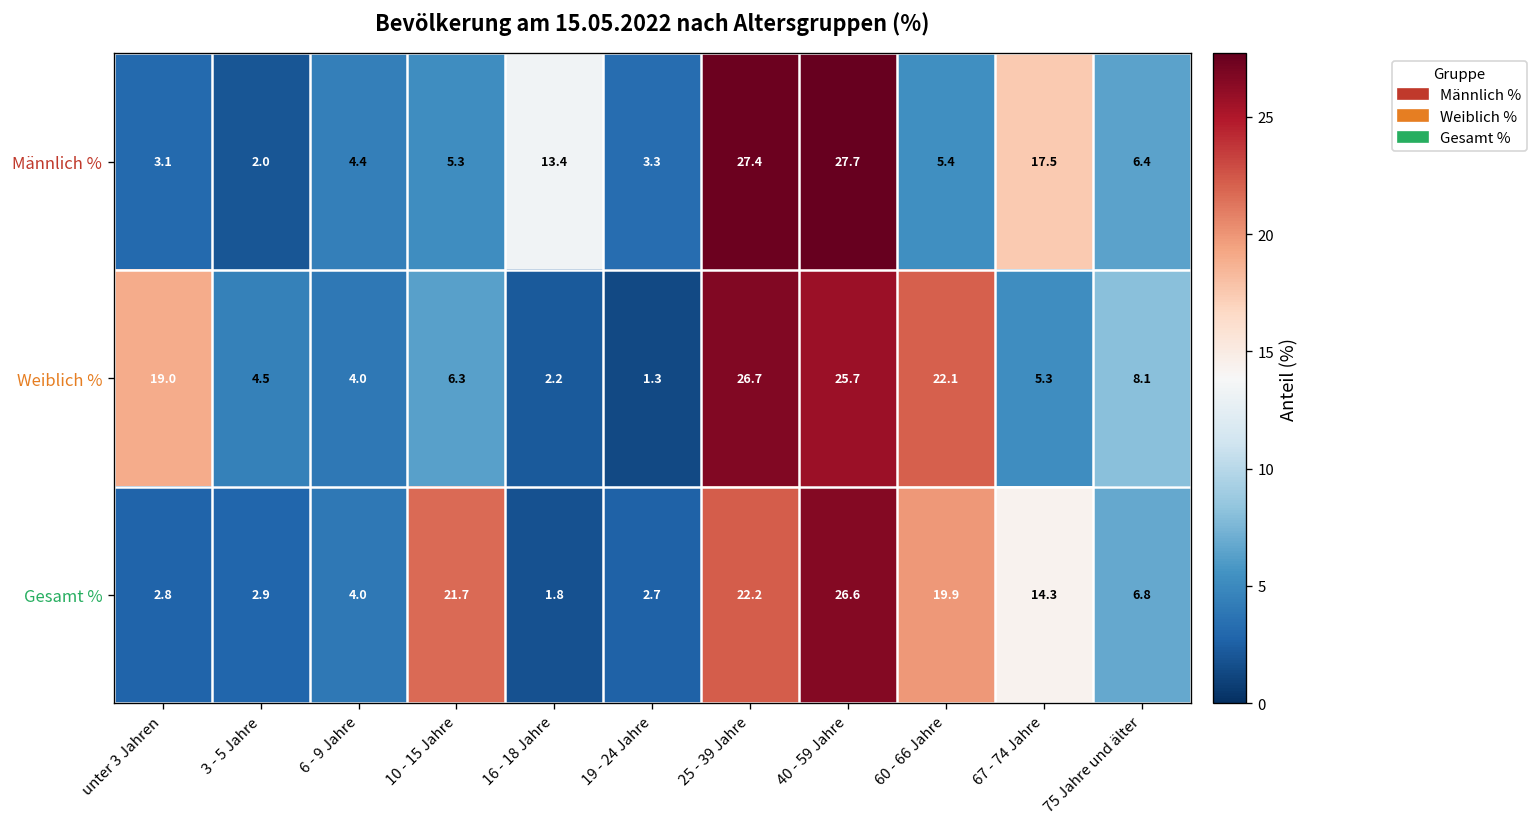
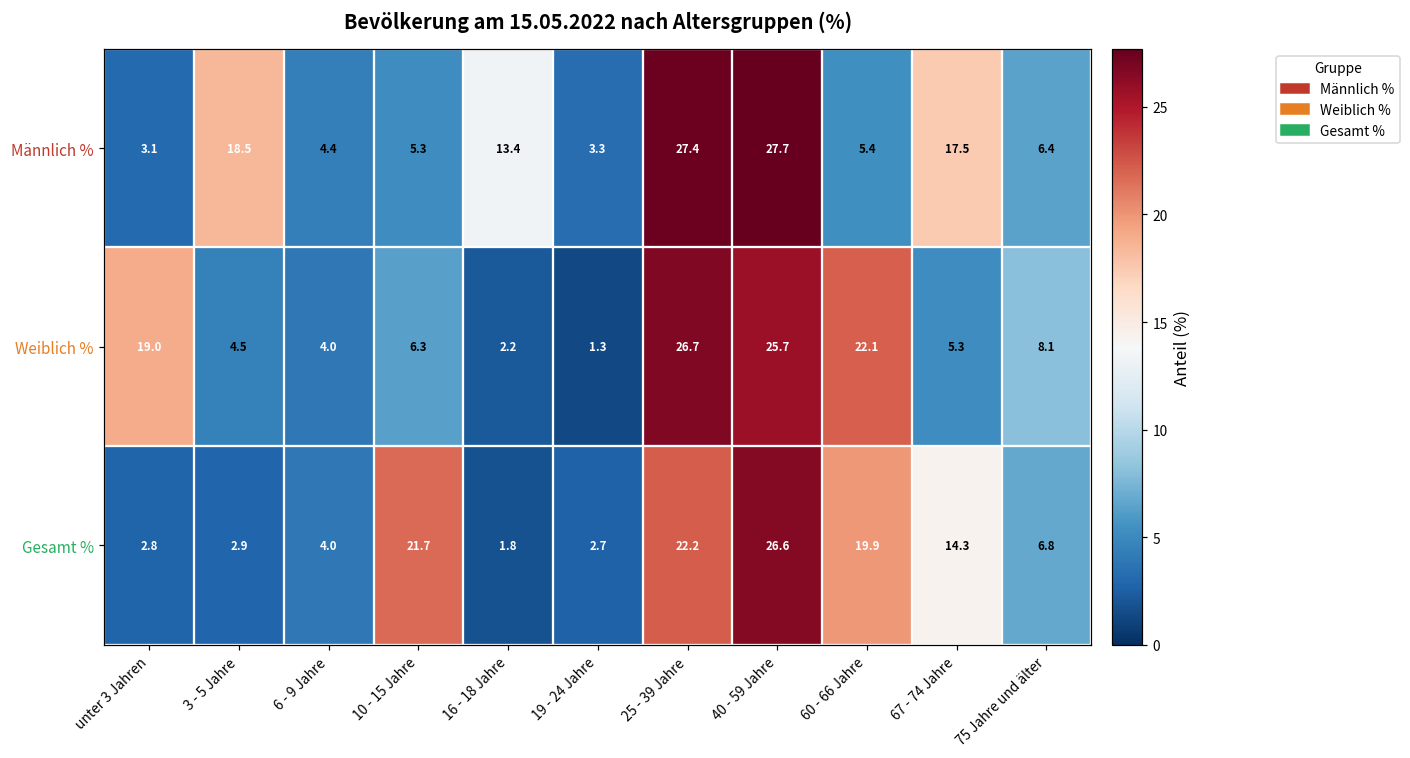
Männlich %, 3 - 5 Jahre: 2.0 -> 18.5
